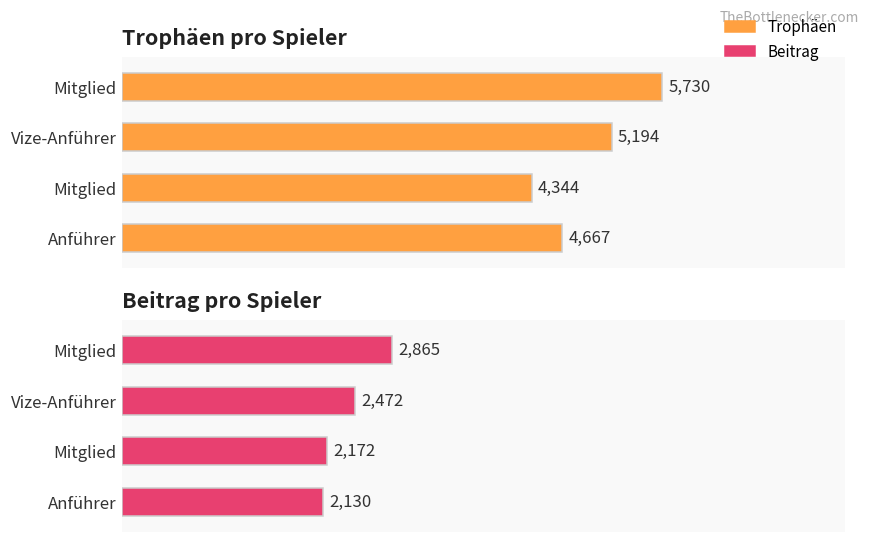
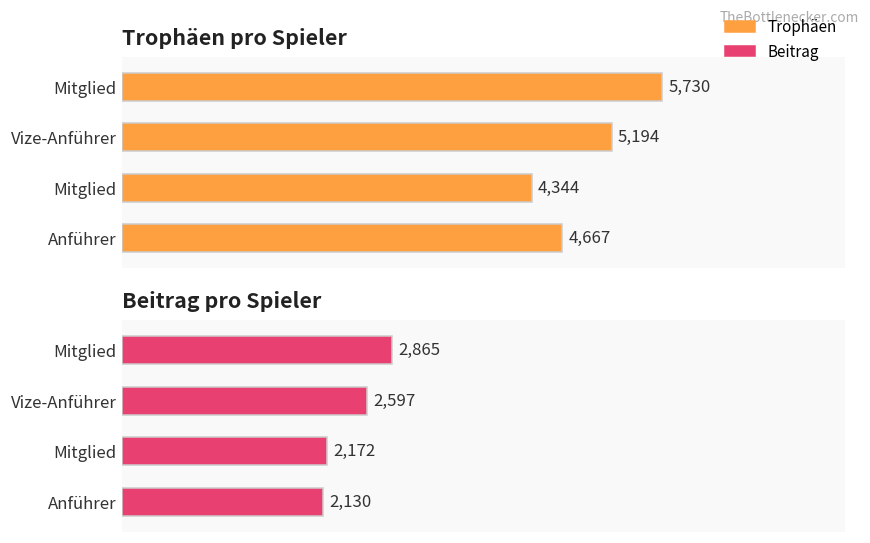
Beitrag pro Spieler, Vize-Anführer: 2,472 -> 2,597
